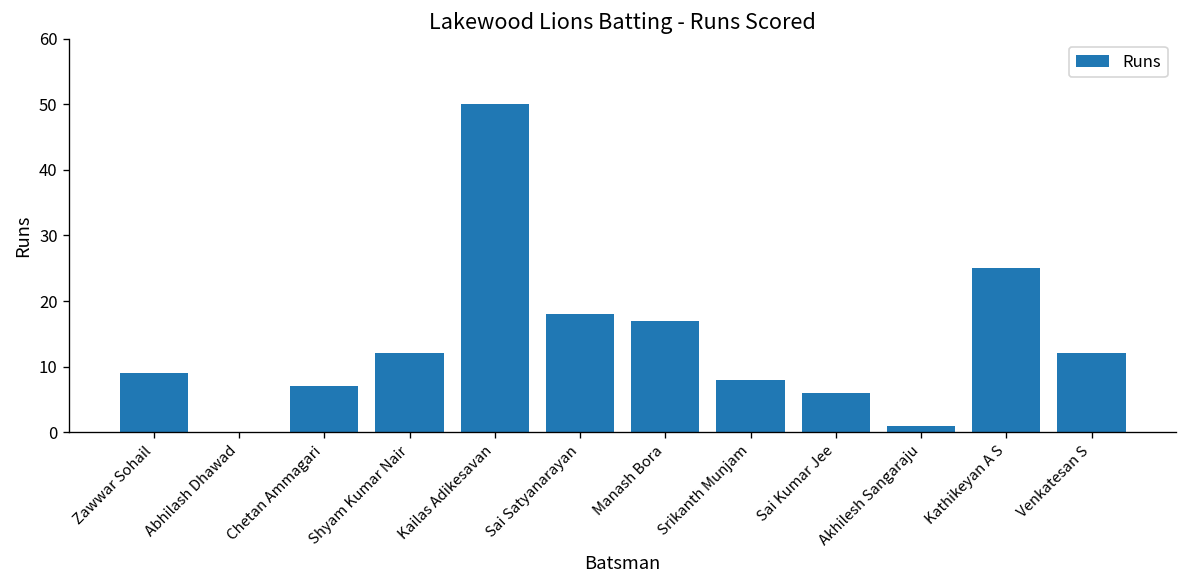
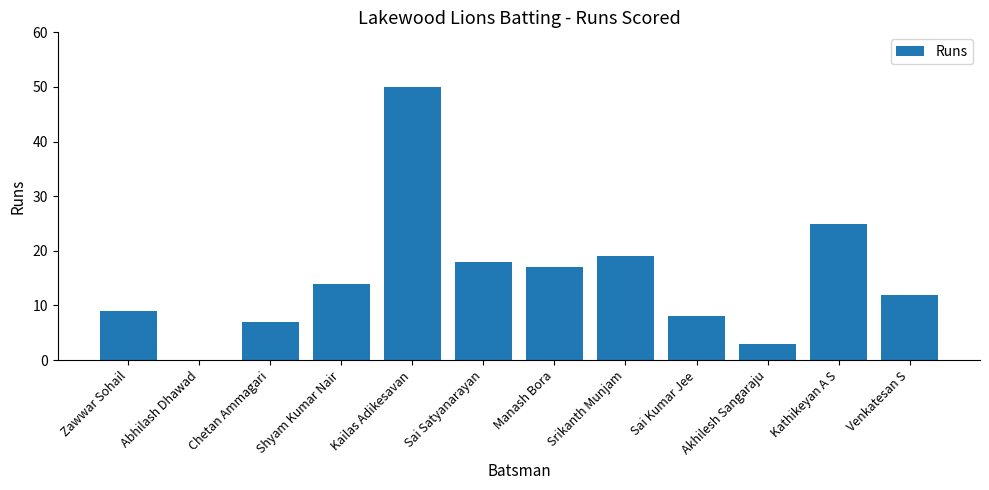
Shyam Kumar Nair: 12 -> 14
Srikanth Munjam: 8 -> 19
Sai Kumar Jee: 6 -> 8
Akhilesh Sangaraju: 1 -> 3
